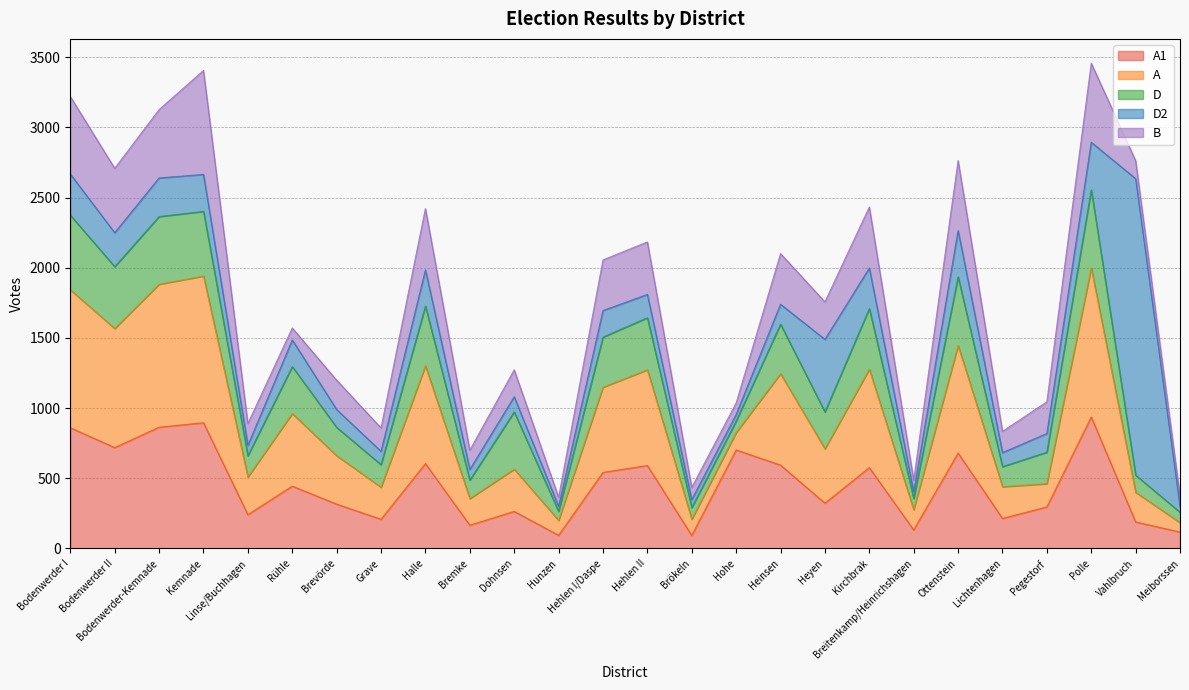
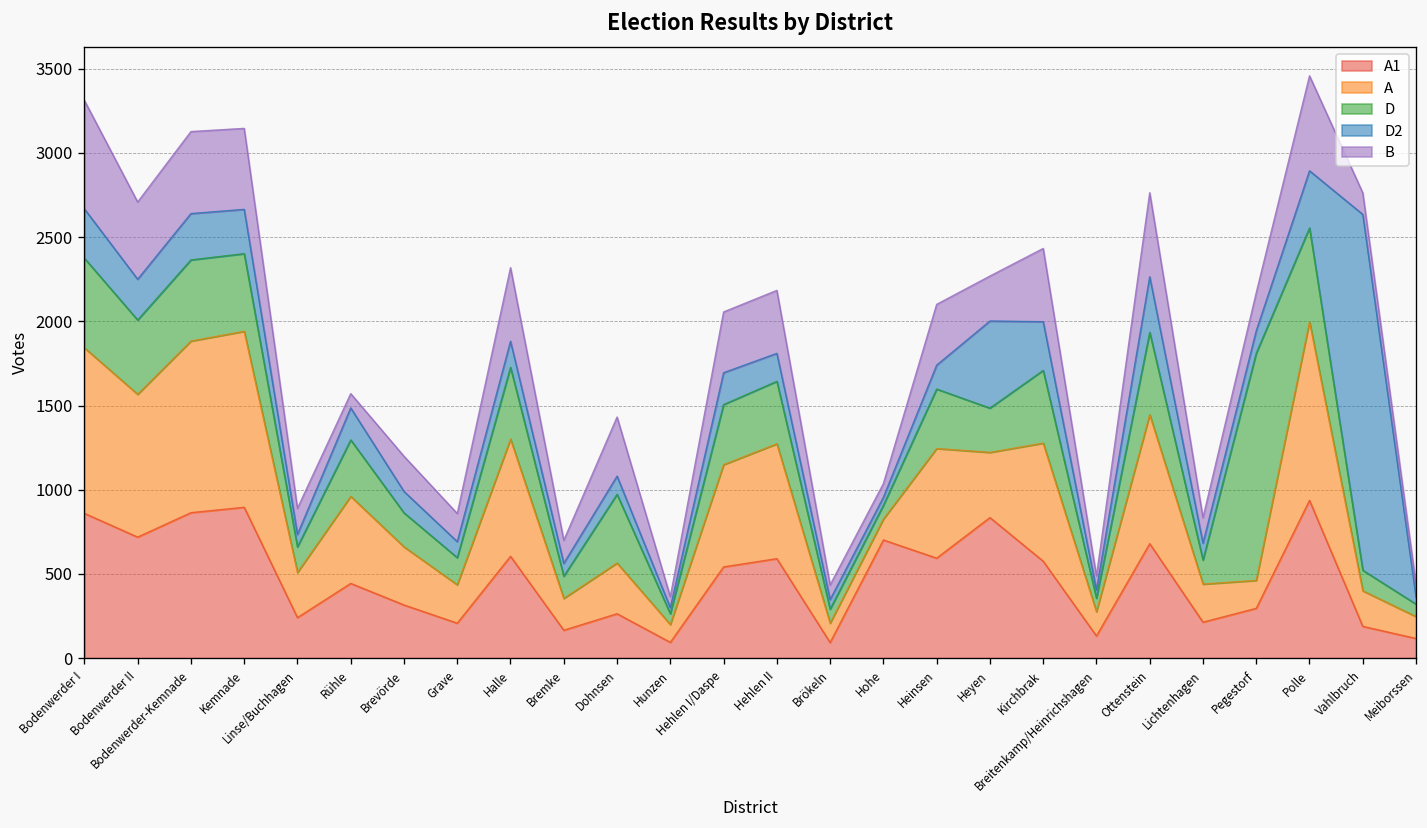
B, Bodenwerder I: 550 -> 640
B, Kemnade: 740 -> 480
D2, Halle: 260 -> 160
B, Dohnsen: 190 -> 350
A1, Heyen: 320 -> 840
D, Pegestorf: 220 -> 1350
A, Meiborssen: 70 -> 130
